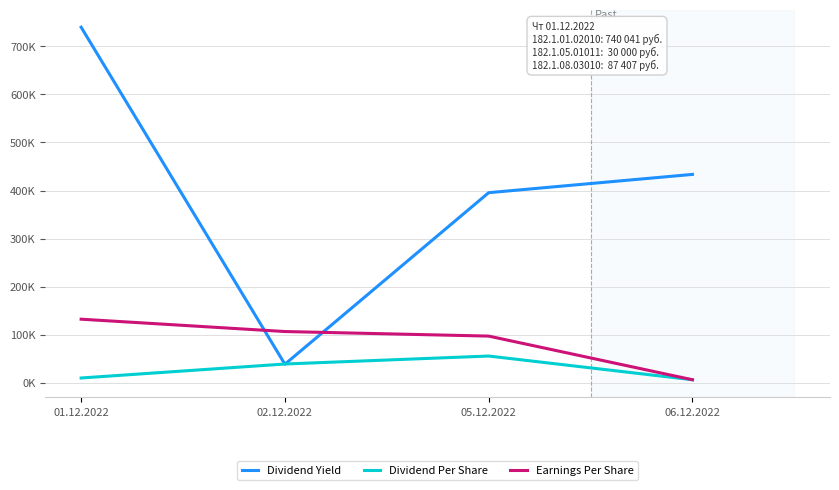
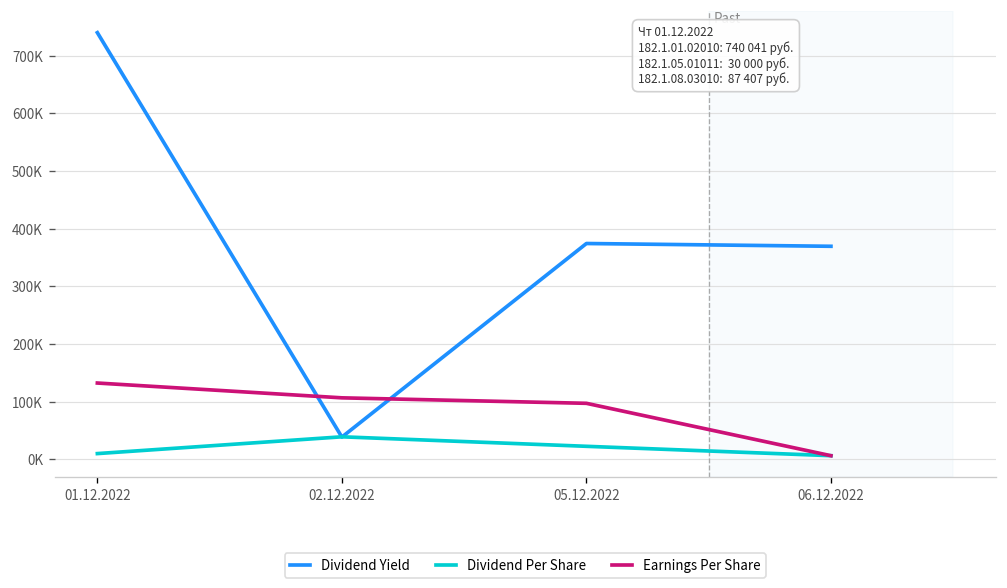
Dividend Yield, 05.12.2022: 400000 -> 370000
Dividend Per Share, 05.12.2022: 60000 -> 20000
Dividend Yield, 06.12.2022: 430000 -> 370000
